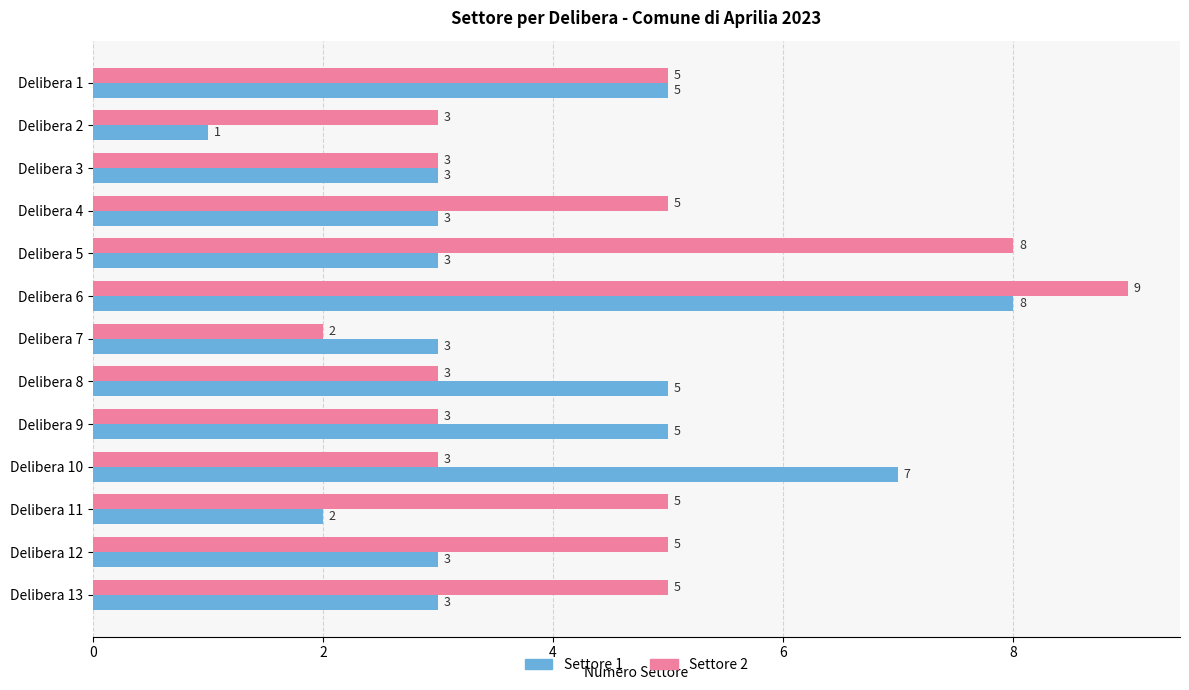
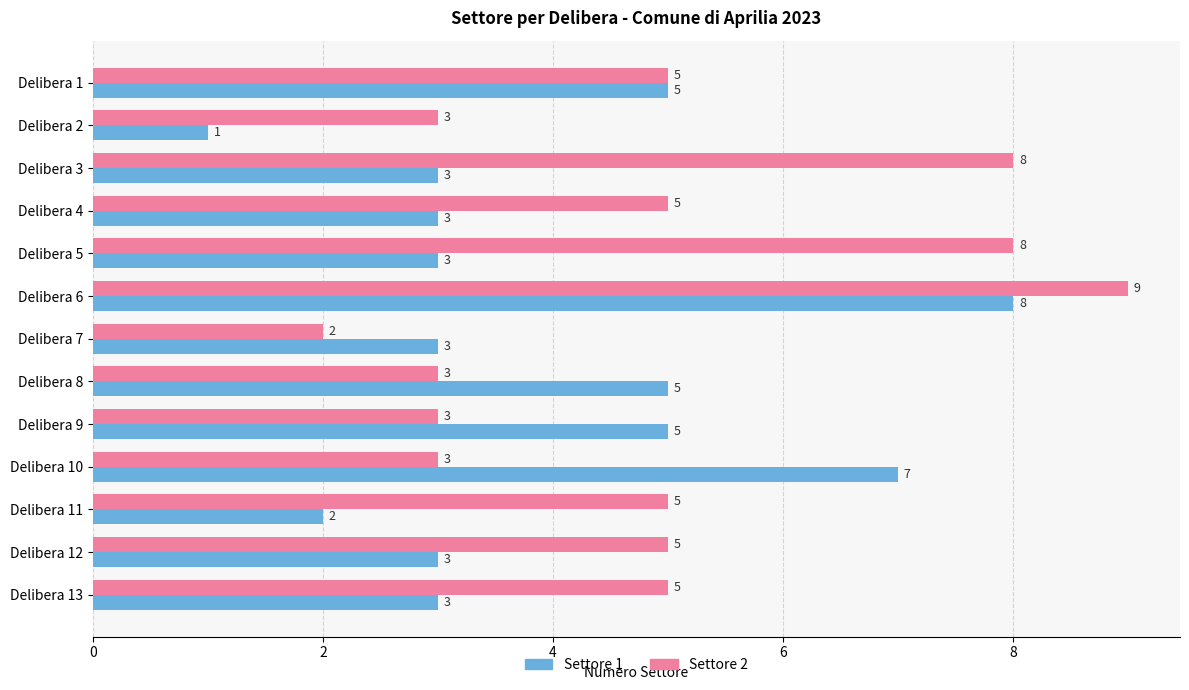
Settore 2, Delibera 3: 3 -> 8
